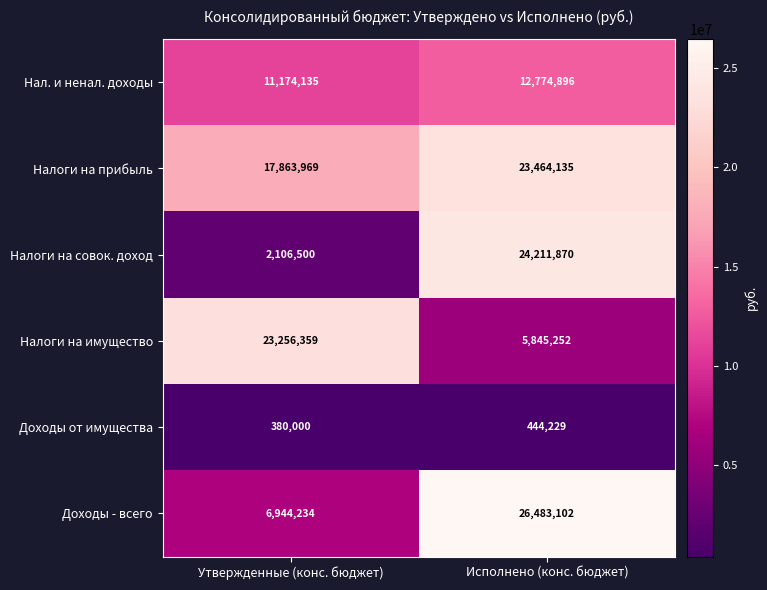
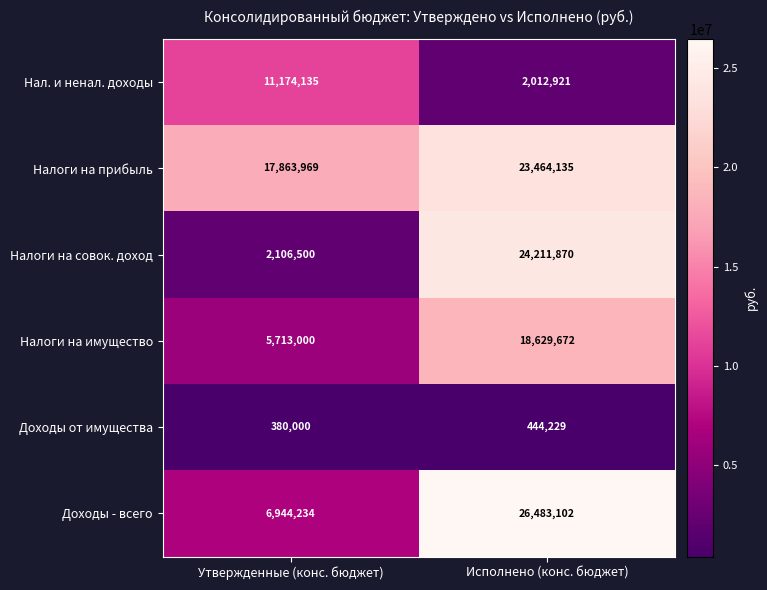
Нал. и ненал. доходы, Исполнено (конс. бюджет): 12,774,896 -> 2,012,921
Налоги на имущество, Утвержденные (конс. бюджет): 23,256,359 -> 5,713,000
Налоги на имущество, Исполнено (конс. бюджет): 5,845,252 -> 18,629,672
